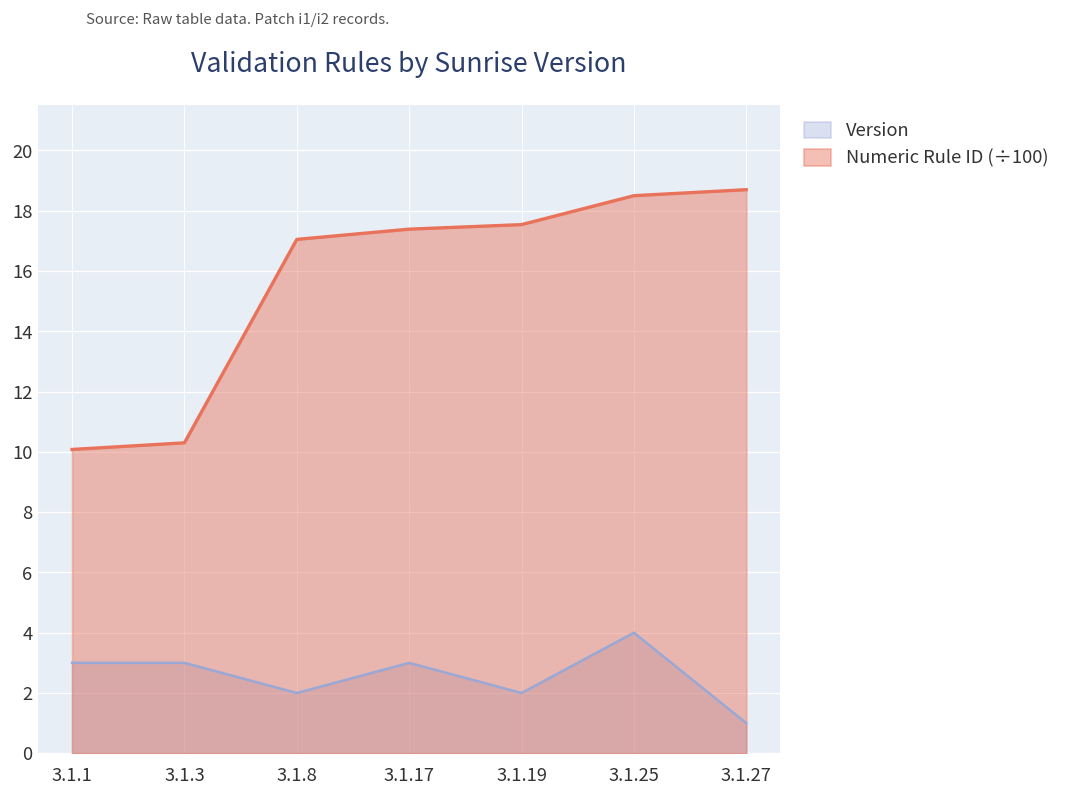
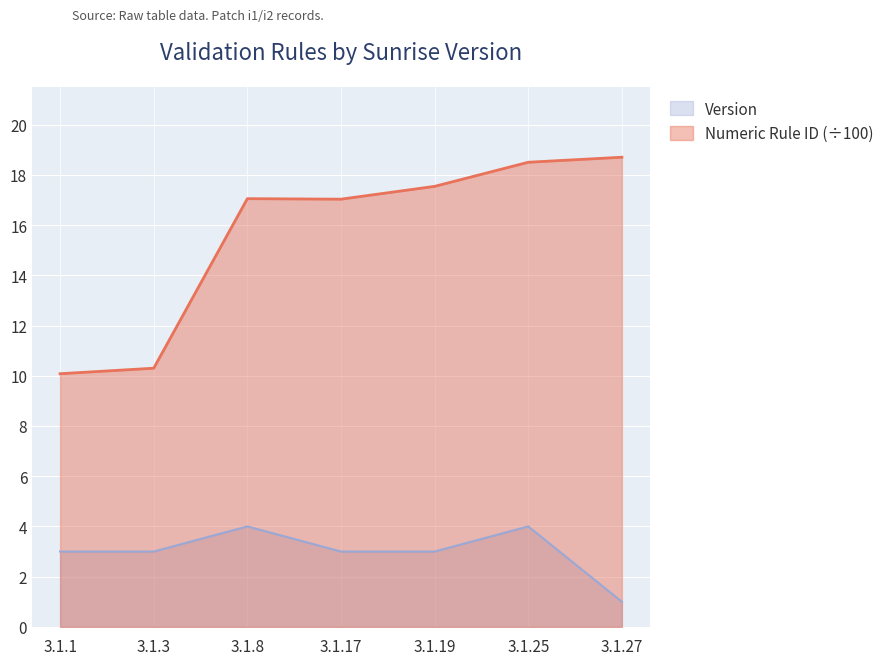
Version, 3.1.8: 2 -> 4
Numeric Rule ID (÷100), 3.1.17: 17.4 -> 17.0
Version, 3.1.19: 2 -> 3
